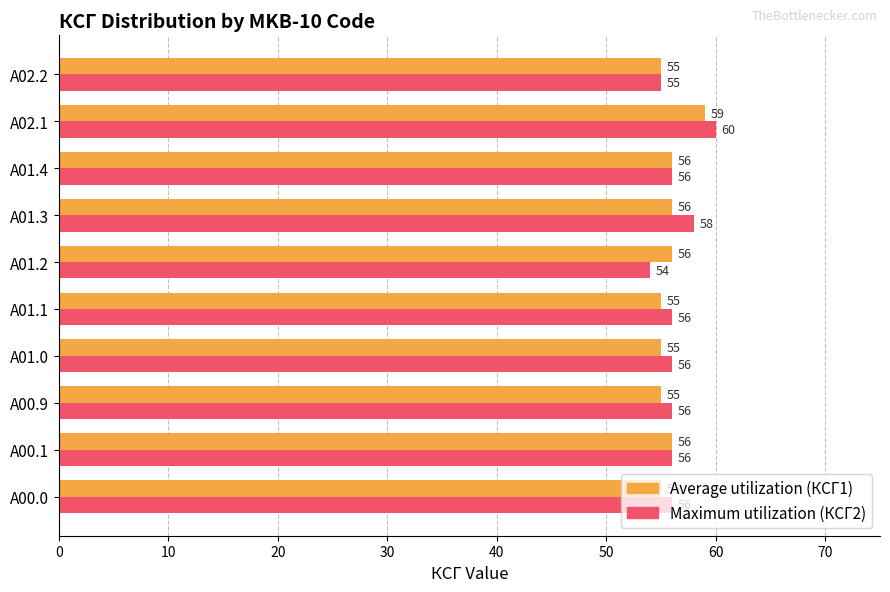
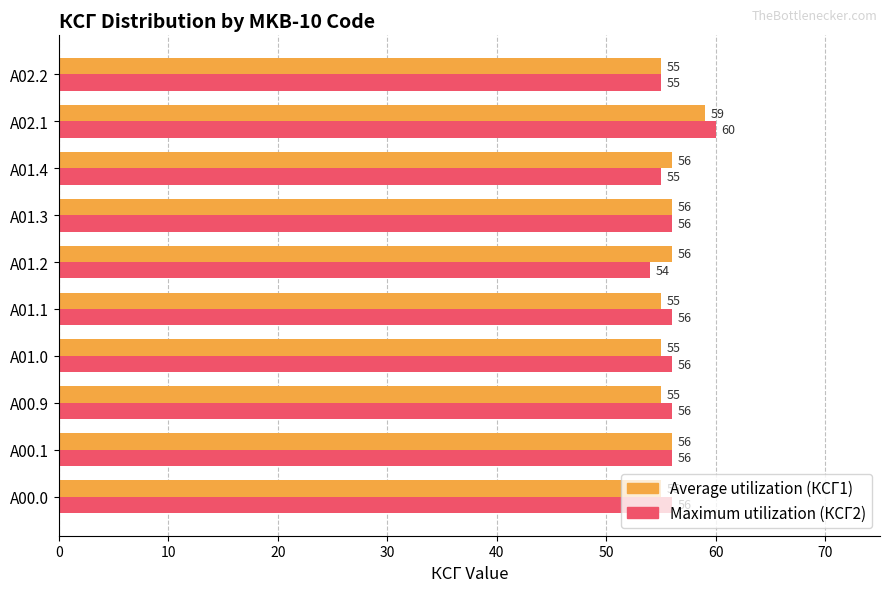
Maximum utilization (КСГ2), A01.4: 56 -> 55
Maximum utilization (КСГ2), A01.3: 58 -> 56
